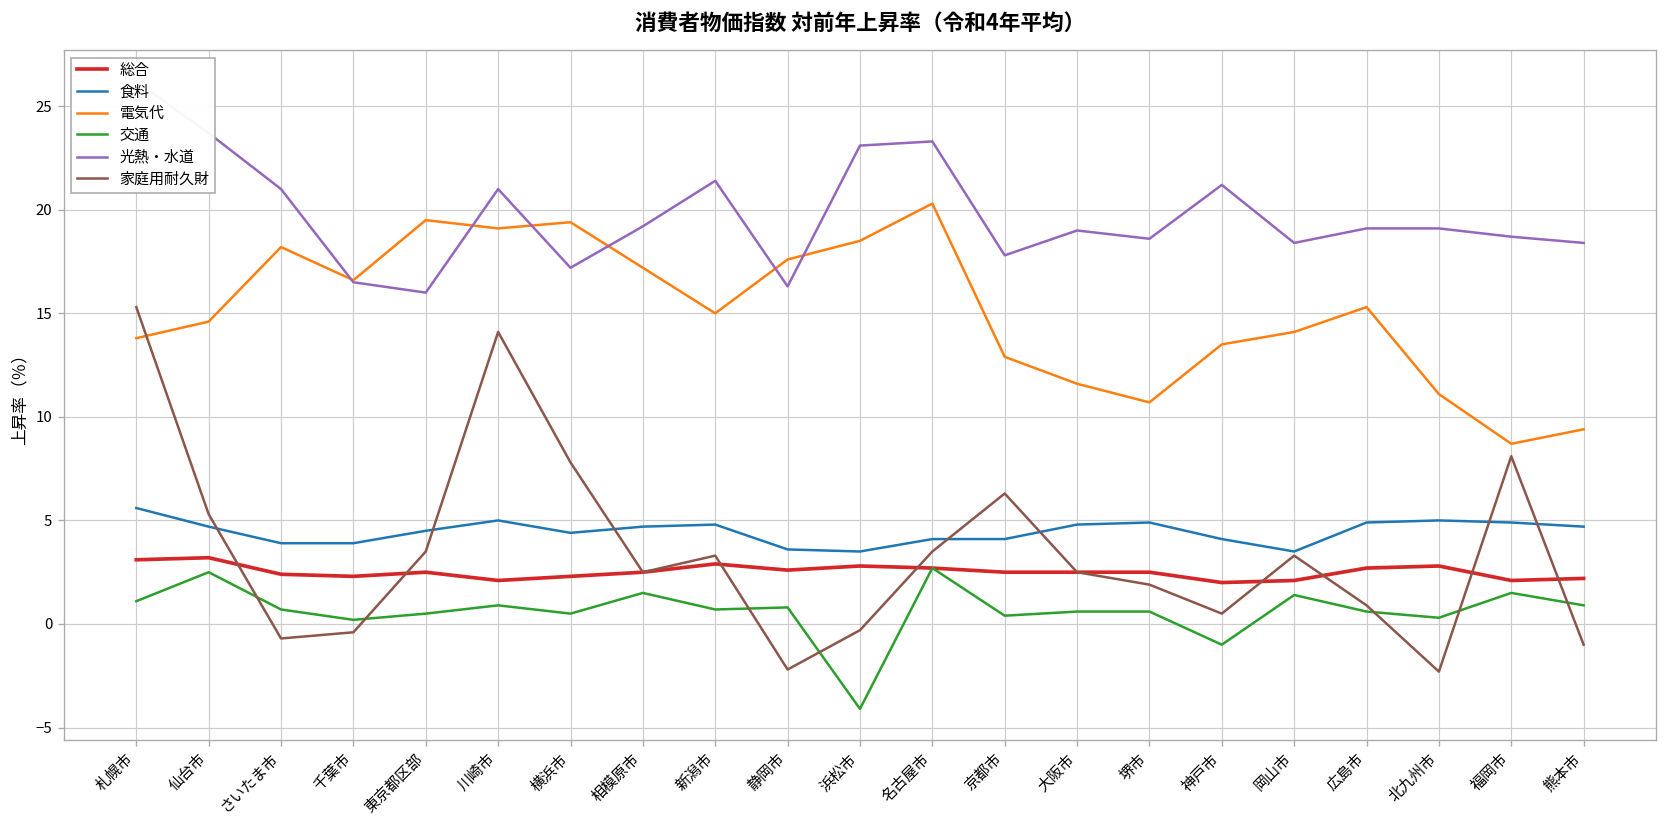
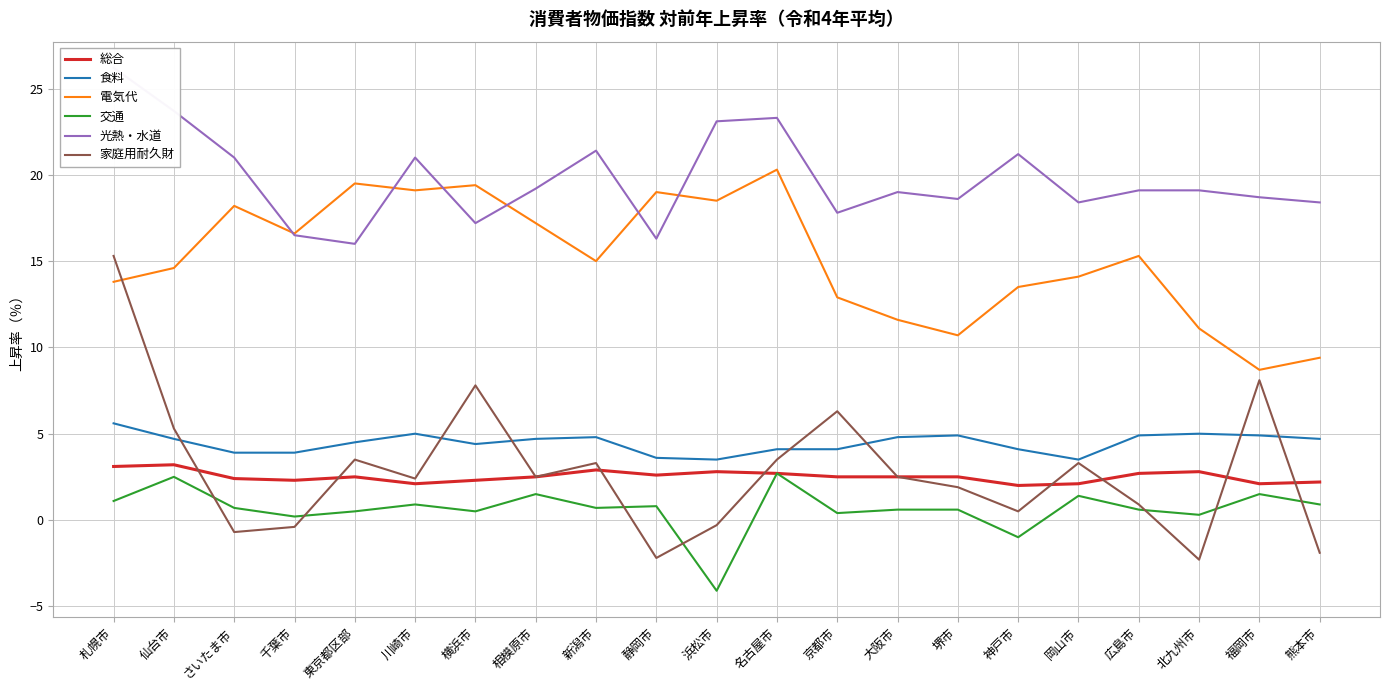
家庭用耐久財, 川崎市: 14.1 -> 2.4
電気代, 静岡市: 17.6 -> 19.0
家庭用耐久財, 熊本市: -1.0 -> -1.9
